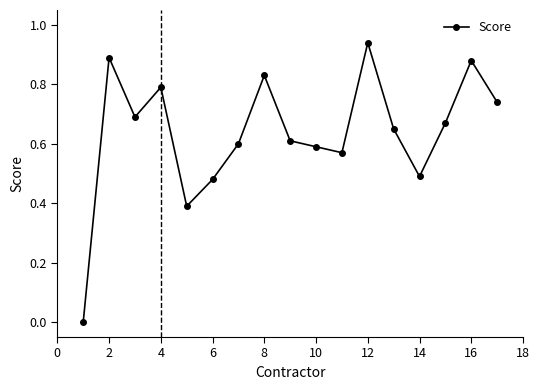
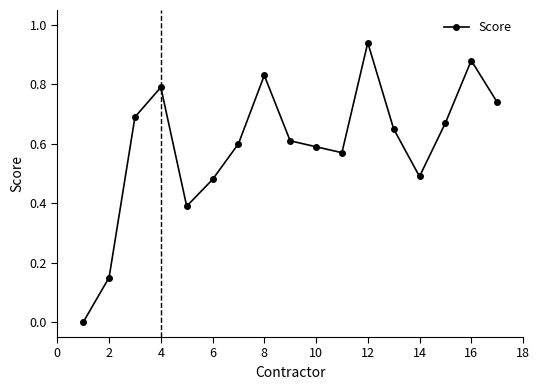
2: 0.89 -> 0.15
